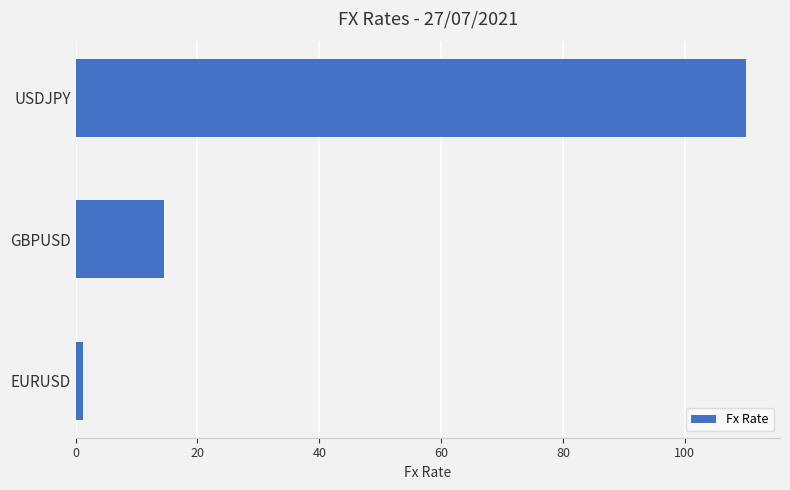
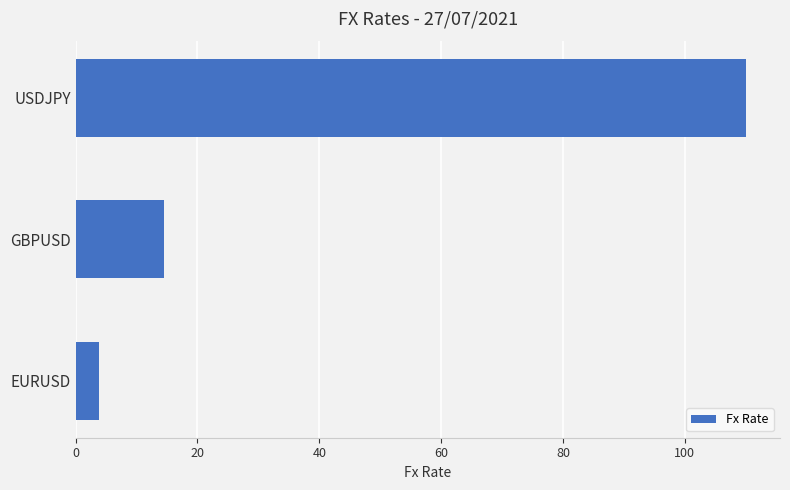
EURUSD: 1 -> 4
